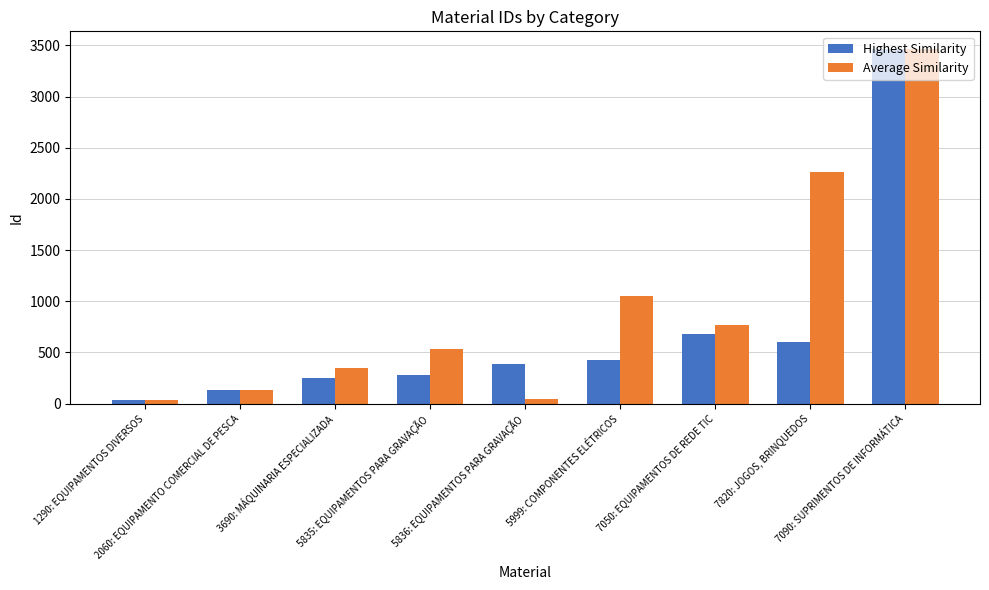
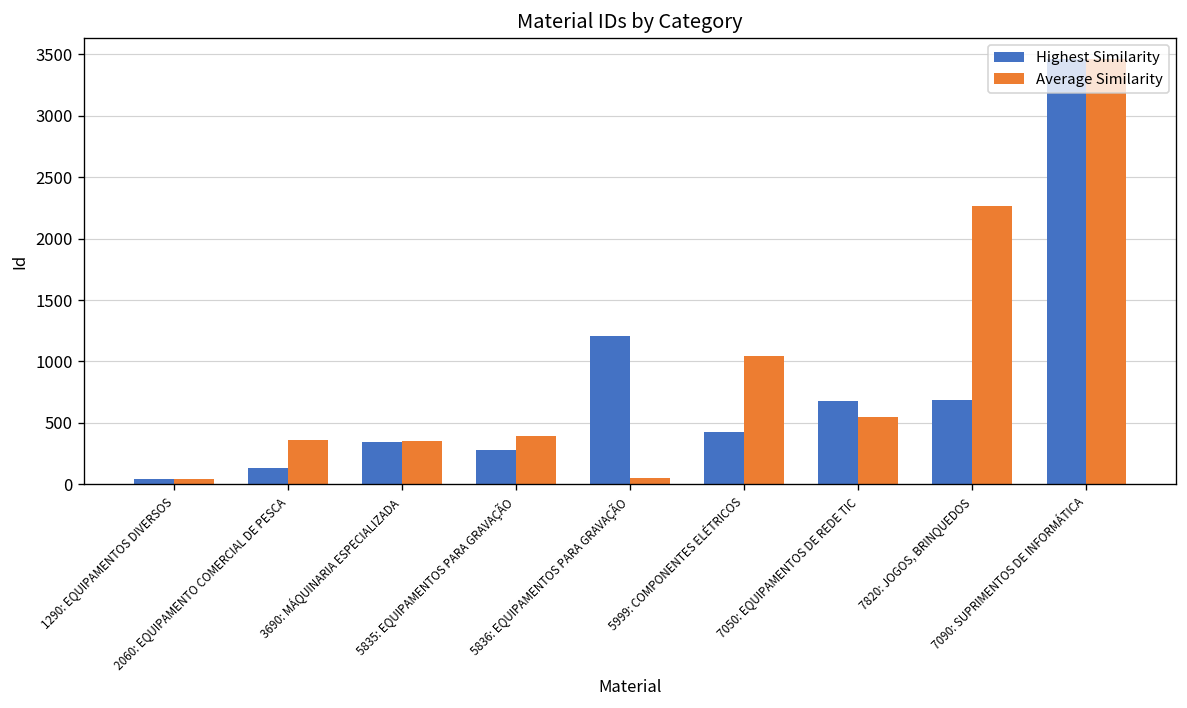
Average Similarity, 2060: EQUIPAMENTO COMERCIAL DE PESCA: 130 -> 360
Highest Similarity, 3690: MÁQUINARIA ESPECIALIZADA: 250 -> 350
Average Similarity, 5835: EQUIPAMENTOS PARA GRAVAÇÃO: 540 -> 390
Highest Similarity, 5836: EQUIPAMENTOS PARA GRAVAÇÃO: 390 -> 1200
Average Similarity, 7050: EQUIPAMENTOS DE REDE TIC: 770 -> 550
Highest Similarity, 7820: JOGOS, BRINQUEDOS: 600 -> 690
